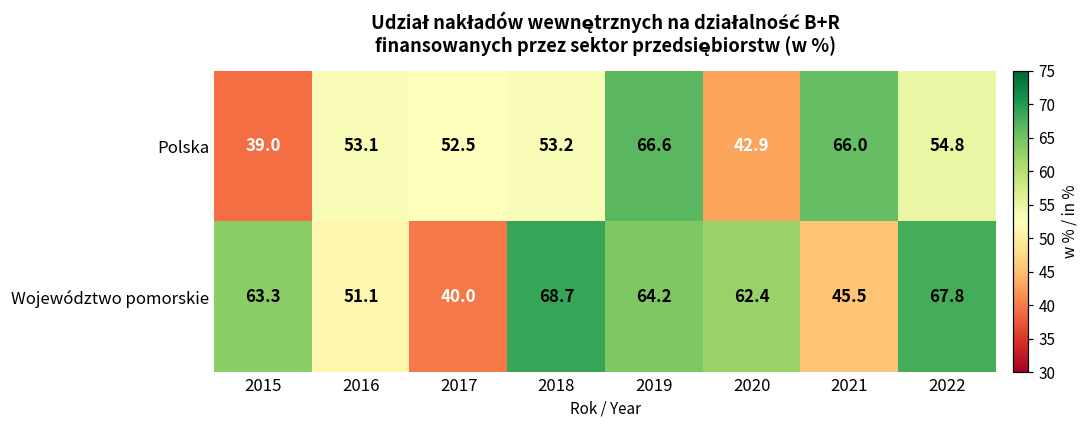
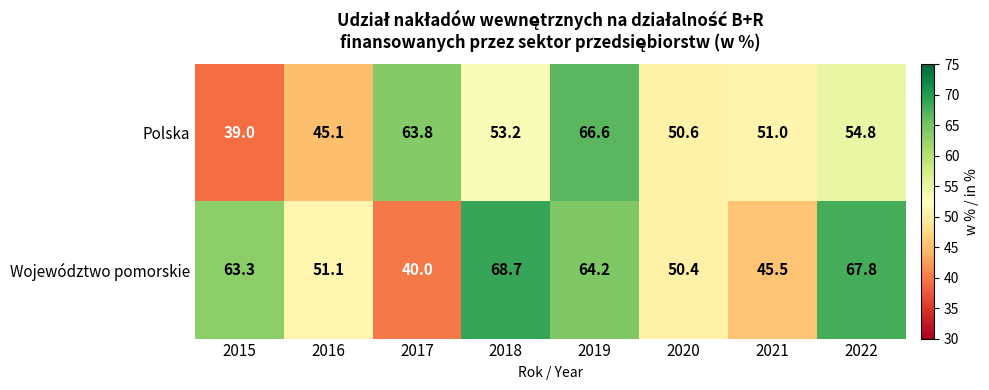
Polska, 2016: 53.1 -> 45.1
Polska, 2017: 52.5 -> 63.8
Polska, 2020: 42.9 -> 50.6
Polska, 2021: 66.0 -> 51.0
Województwo pomorskie, 2020: 62.4 -> 50.4
